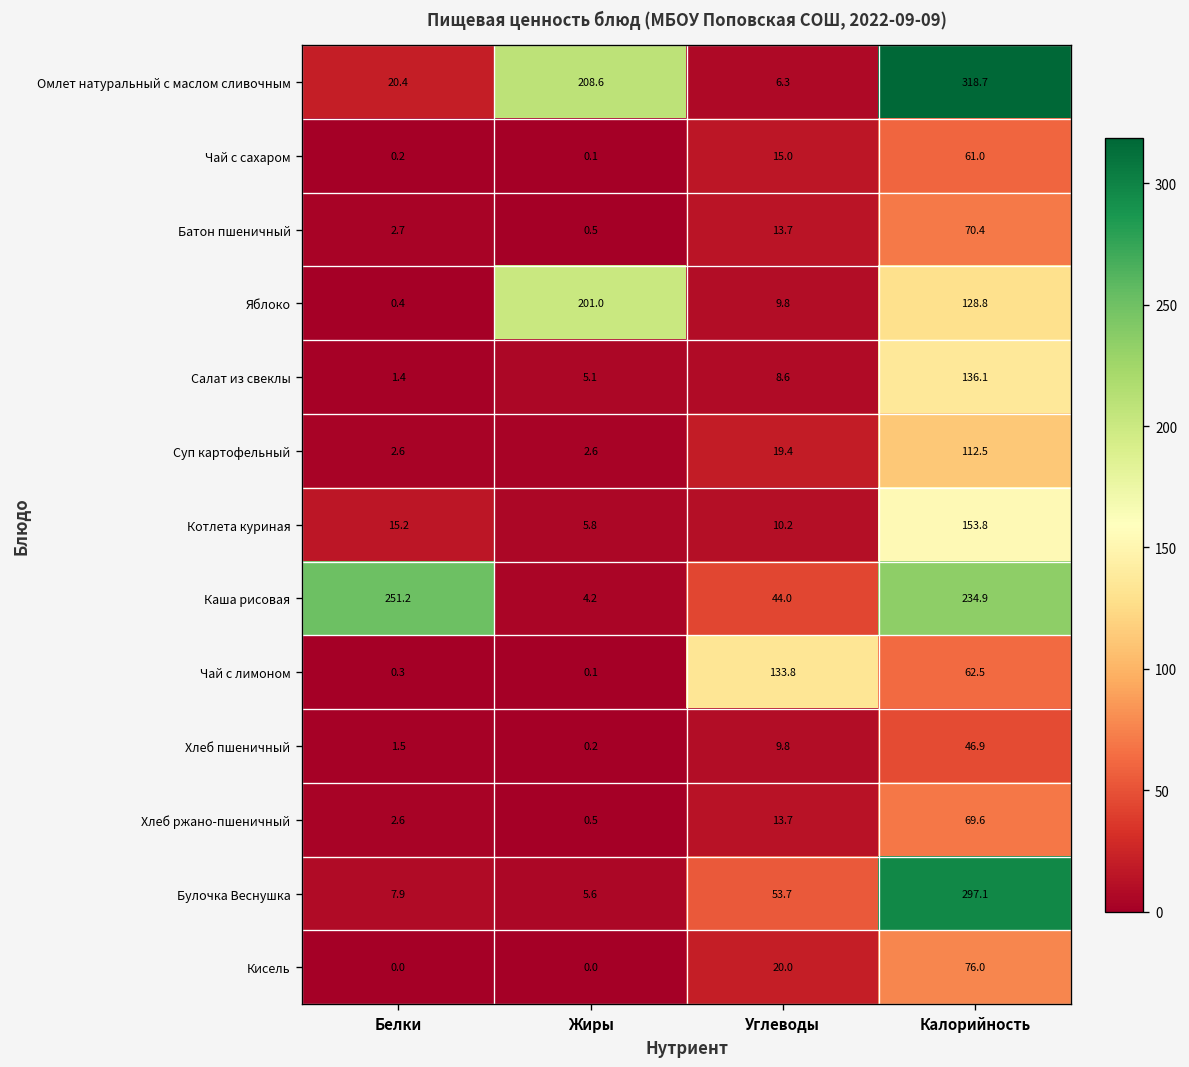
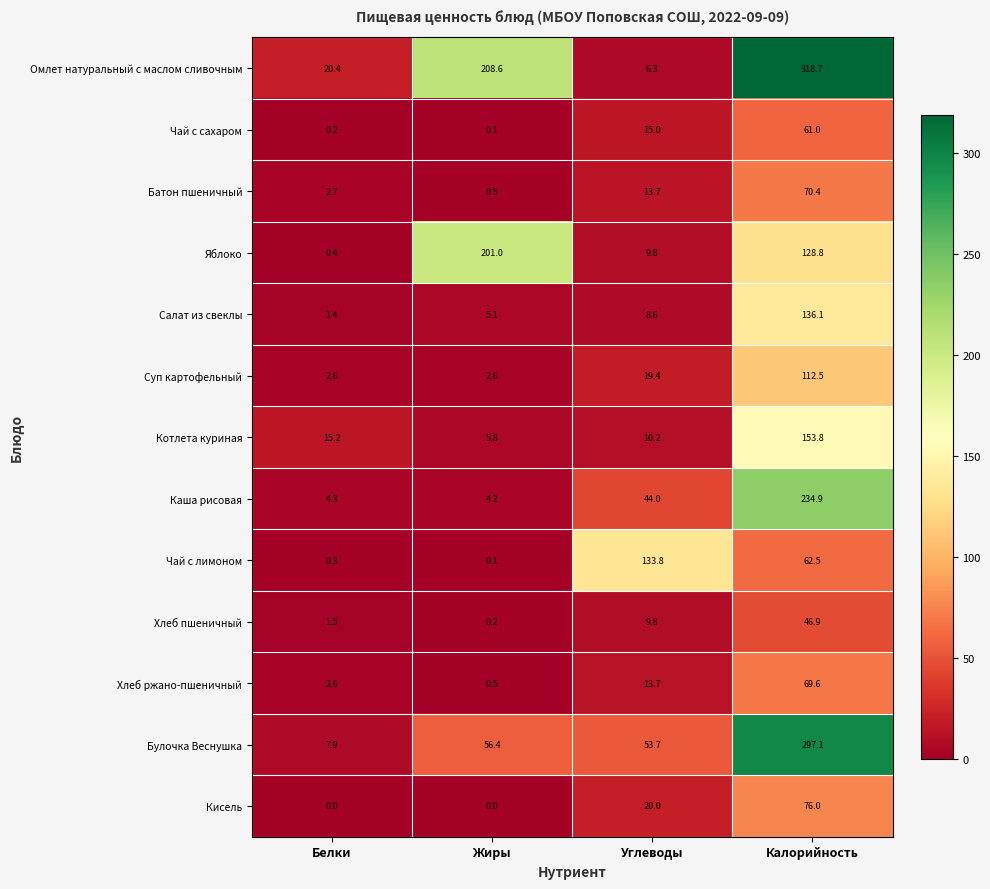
Каша рисовая, Белки: 251.2 -> 4.3
Булочка Веснушка, Жиры: 5.6 -> 56.4
